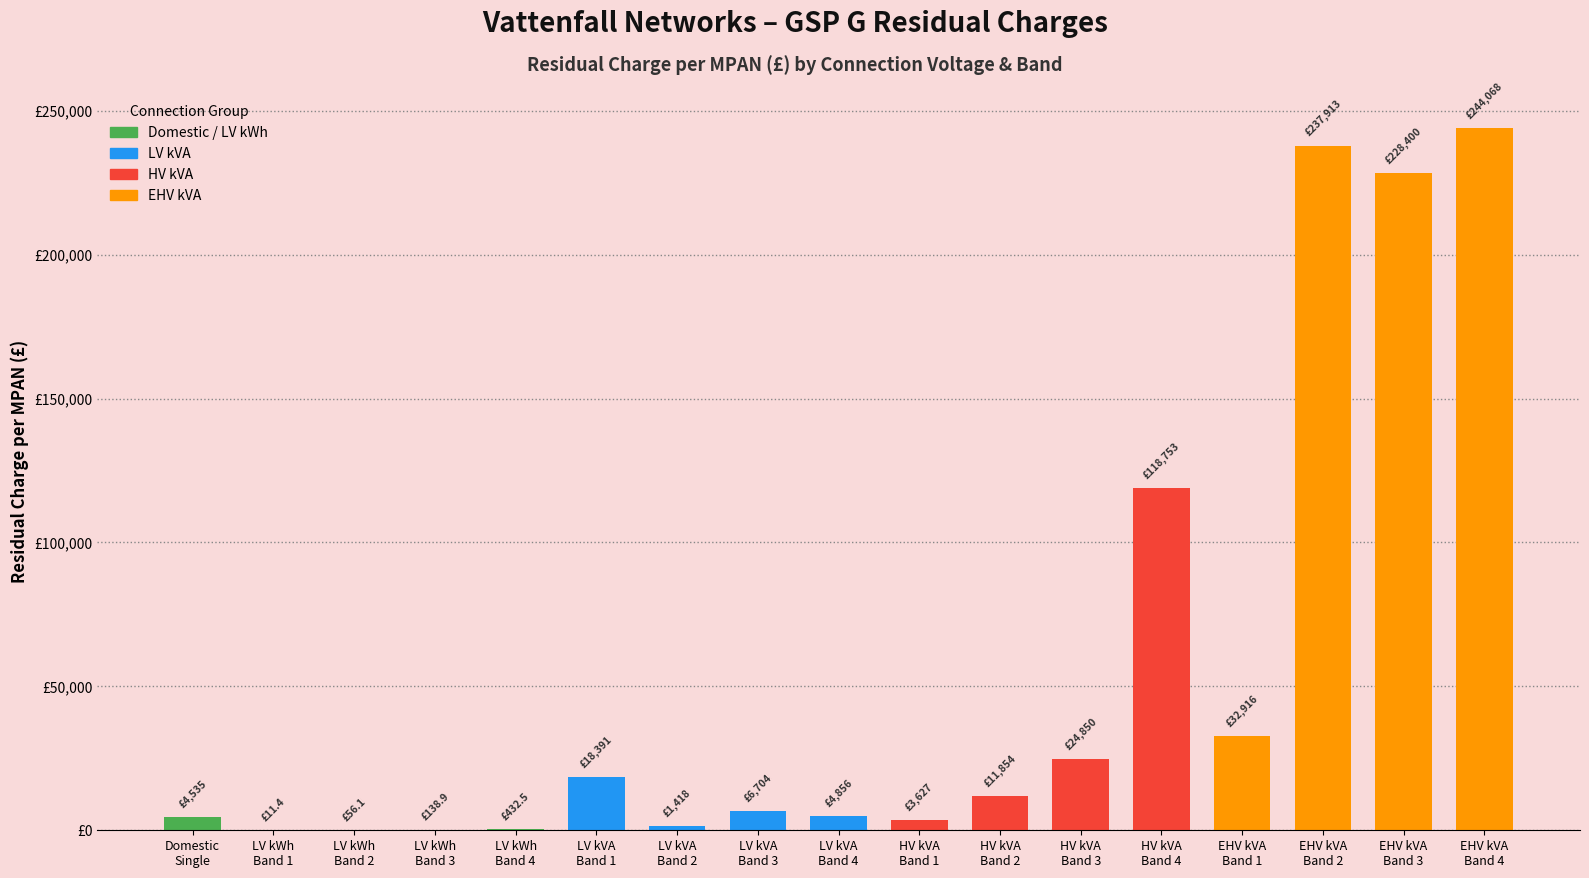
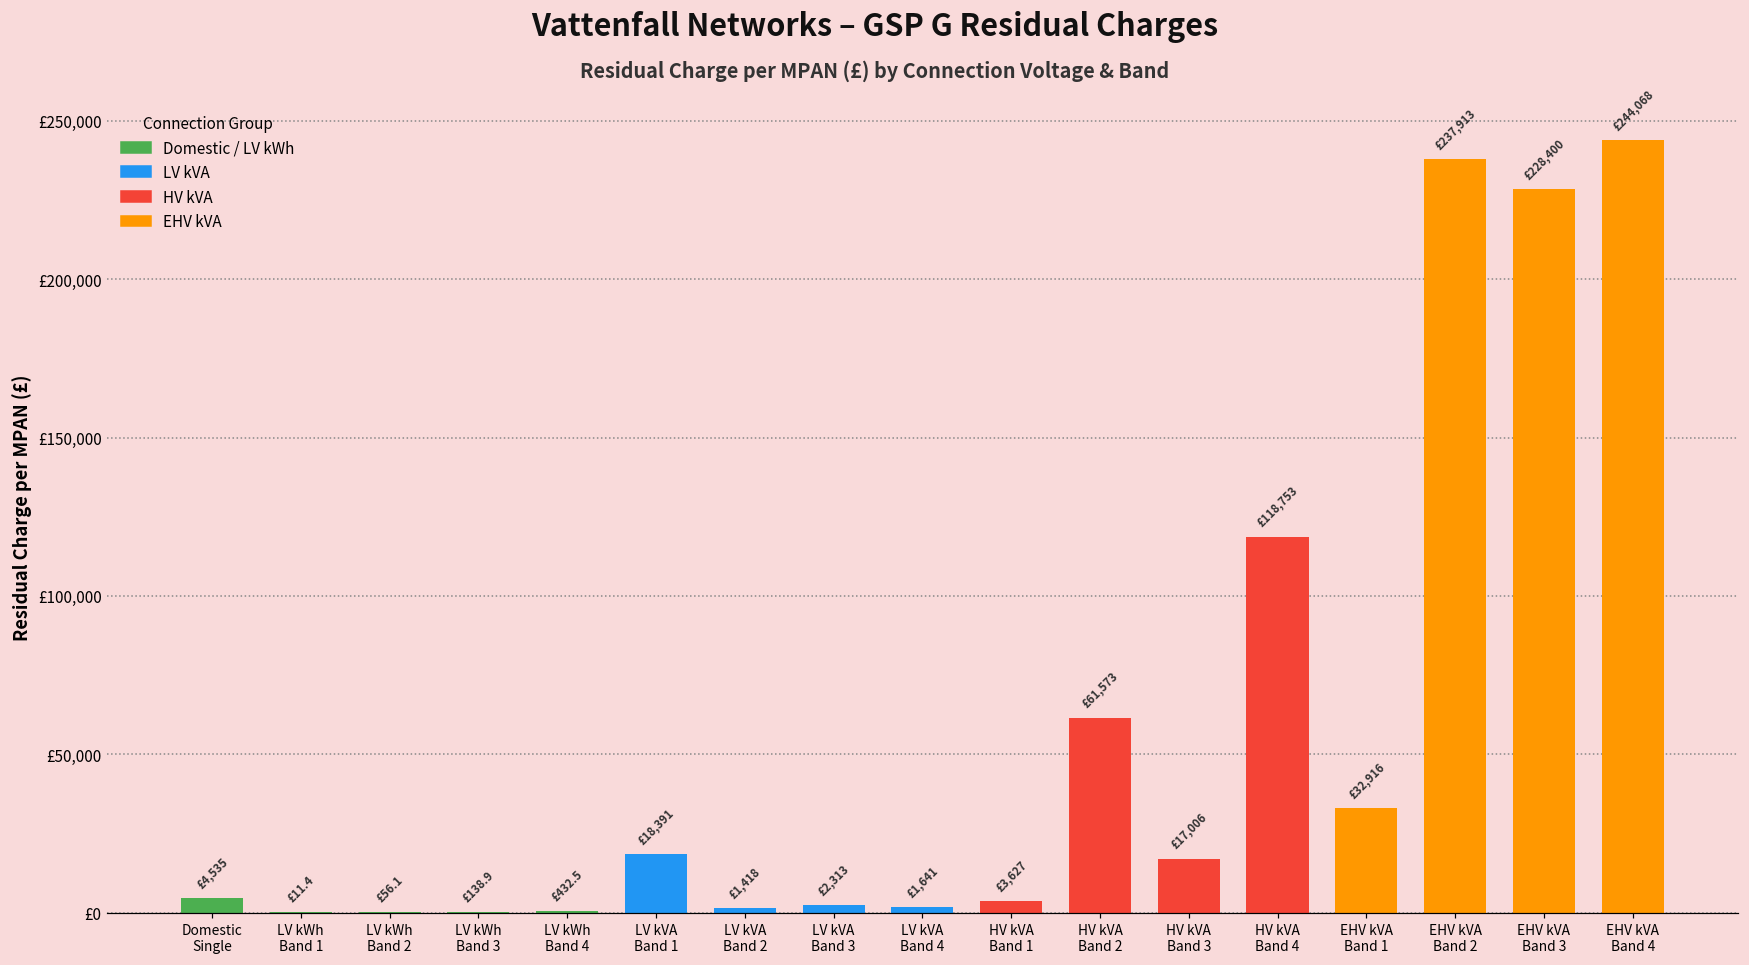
LV kVA Band 3: £6,704 -> £2,313
LV kVA Band 4: £4,856 -> £1,641
HV kVA Band 2: £11,854 -> £61,573
HV kVA Band 3: £24,850 -> £17,006
